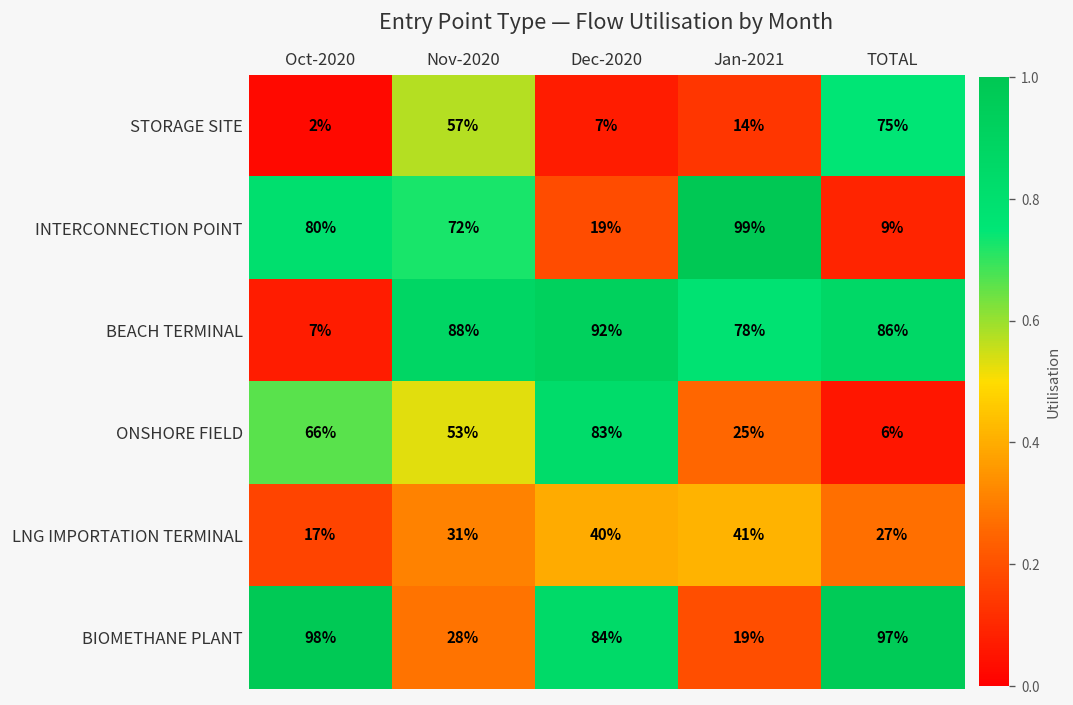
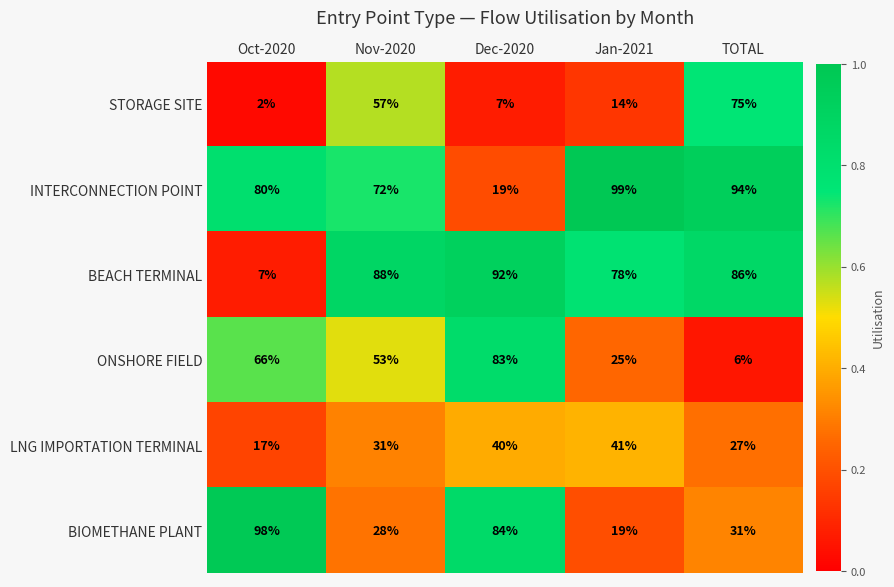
INTERCONNECTION POINT, TOTAL: 9% -> 94%
BIOMETHANE PLANT, TOTAL: 97% -> 31%
